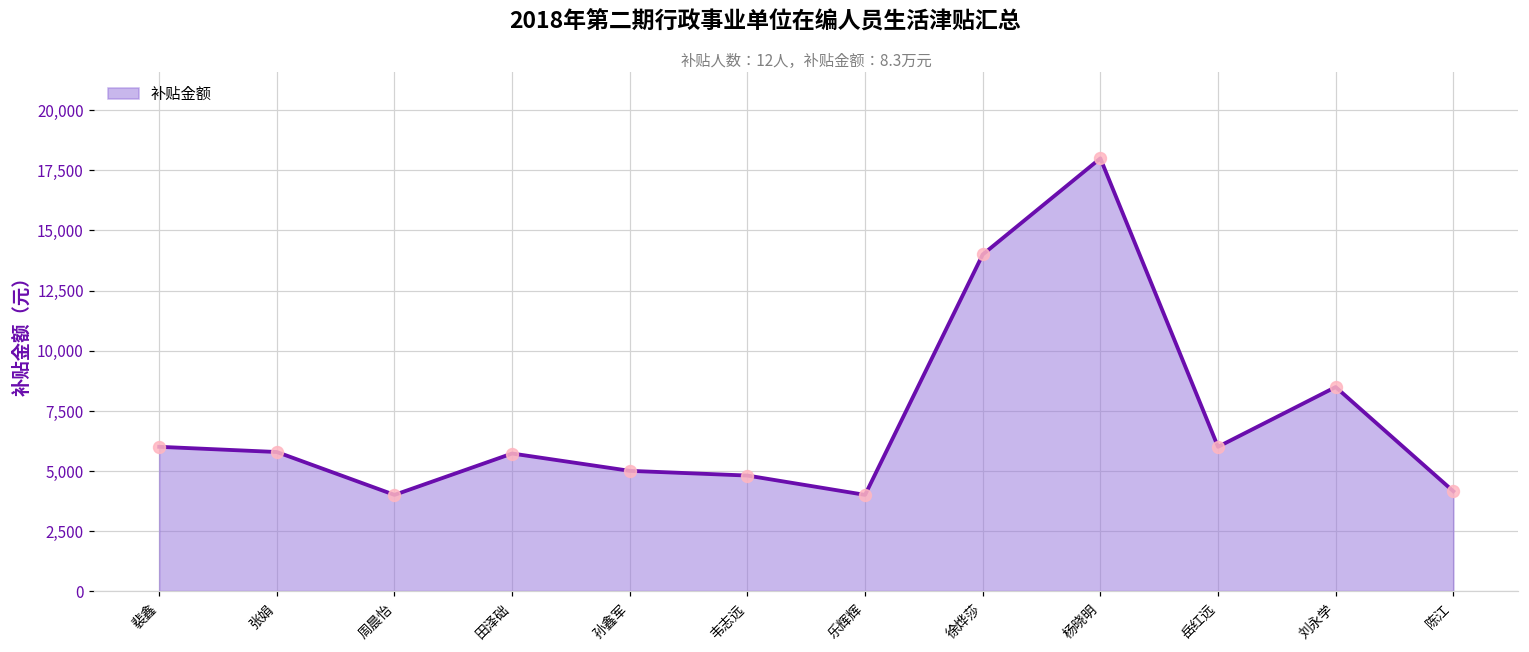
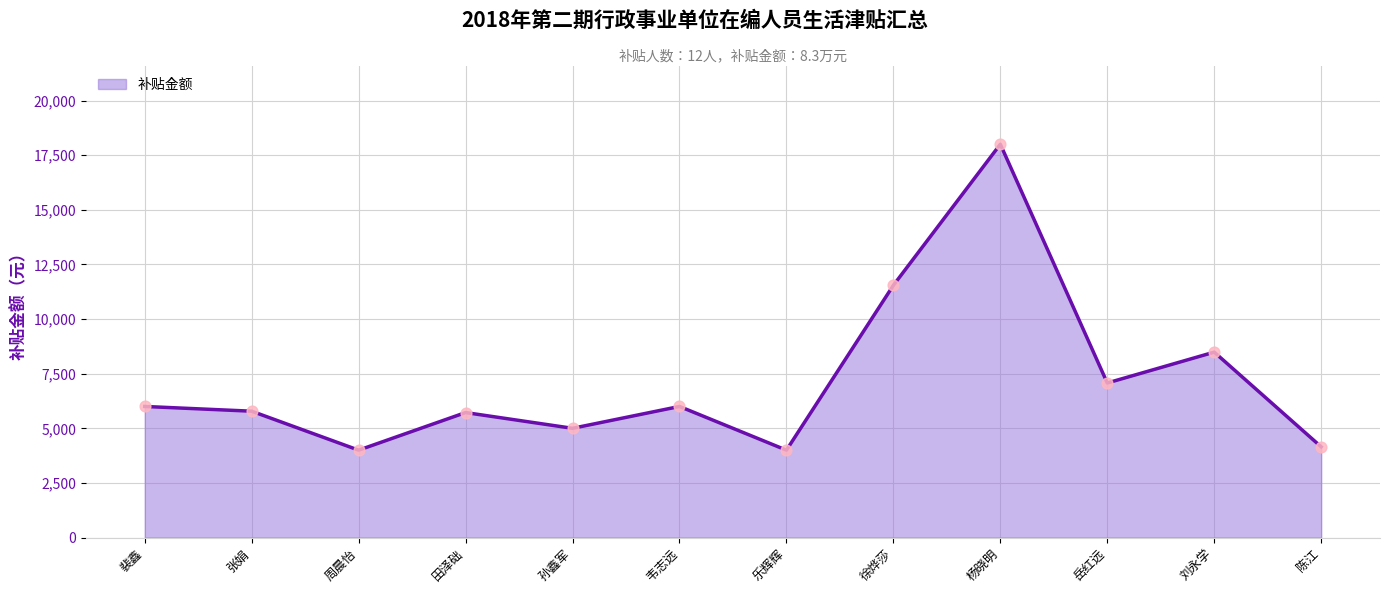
韦志远: 4,800 -> 6,000
徐烨莎: 14,000 -> 11,500
岳红远: 6,000 -> 7,100
